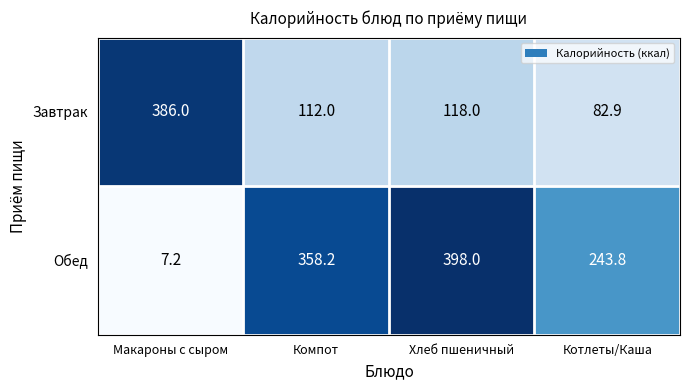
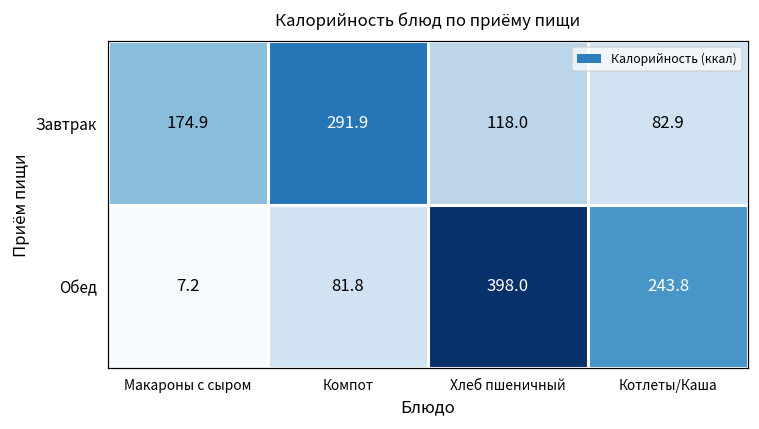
Завтрак, Макароны с сыром: 386.0 -> 174.9
Завтрак, Компот: 112.0 -> 291.9
Обед, Компот: 358.2 -> 81.8
